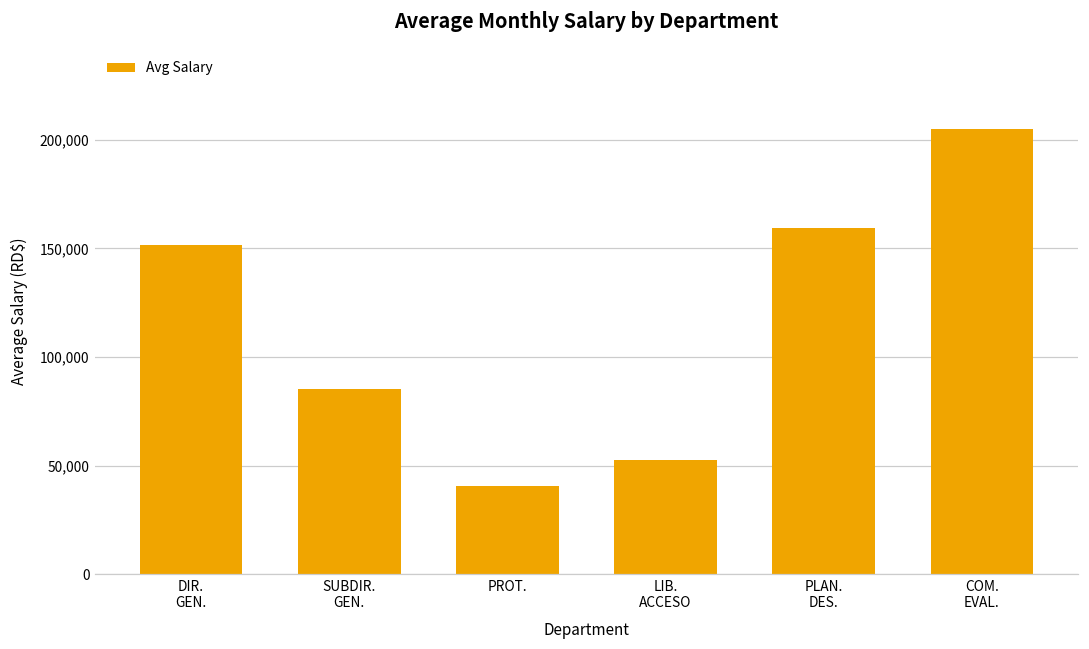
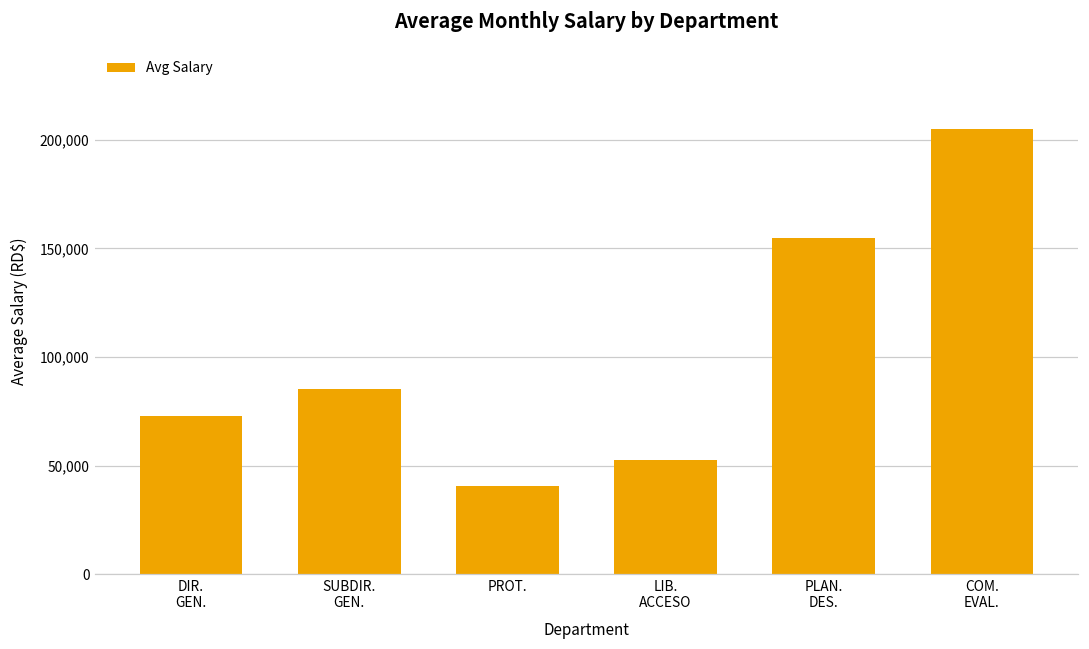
DIR. GEN.: 152,000 -> 73,000
PLAN. DES.: 159,000 -> 155,000
